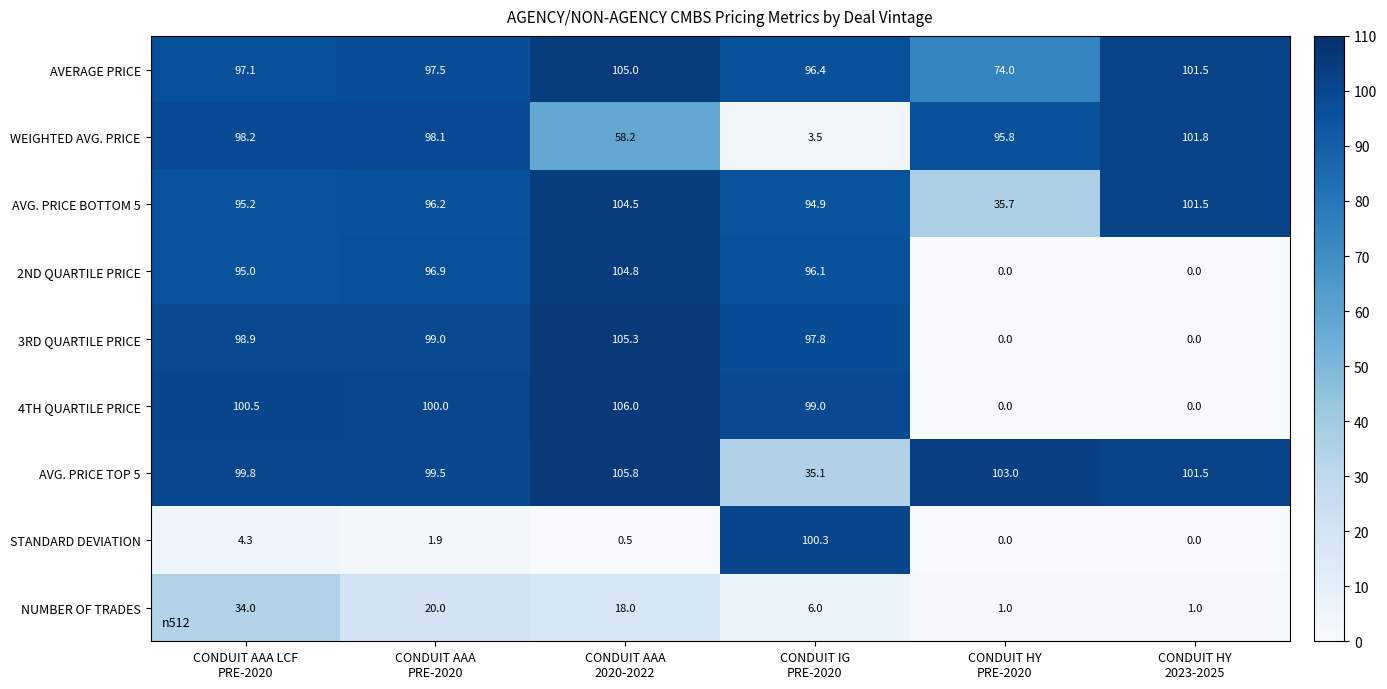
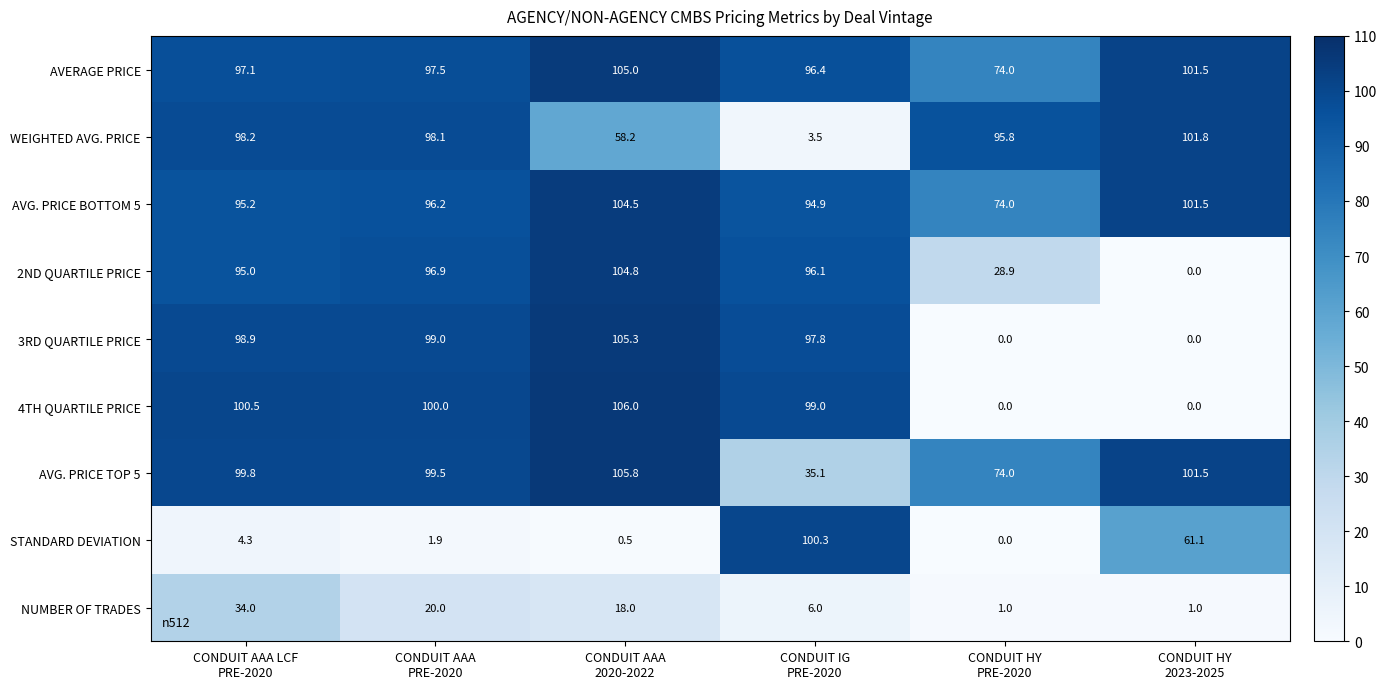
AVG. PRICE BOTTOM 5, CONDUIT HY PRE-2020: 35.7 -> 74.0
2ND QUARTILE PRICE, CONDUIT HY PRE-2020: 0.0 -> 28.9
AVG. PRICE TOP 5, CONDUIT HY PRE-2020: 103.0 -> 74.0
STANDARD DEVIATION, CONDUIT HY 2023-2025: 0.0 -> 61.1
